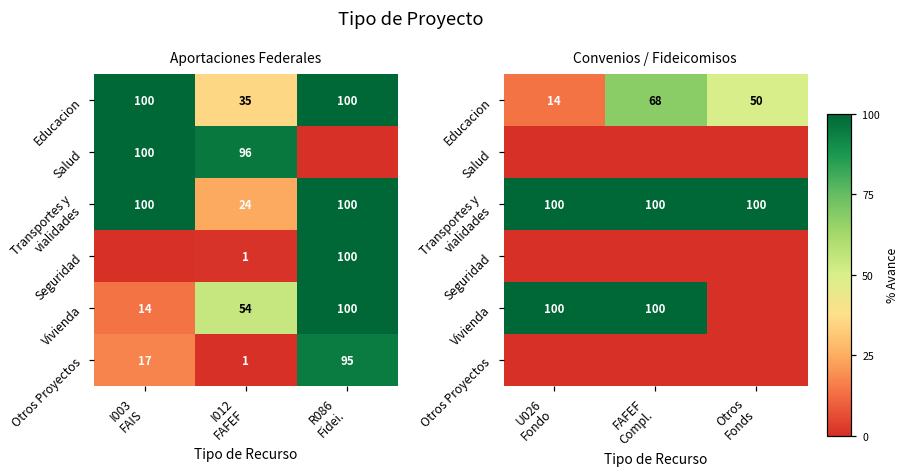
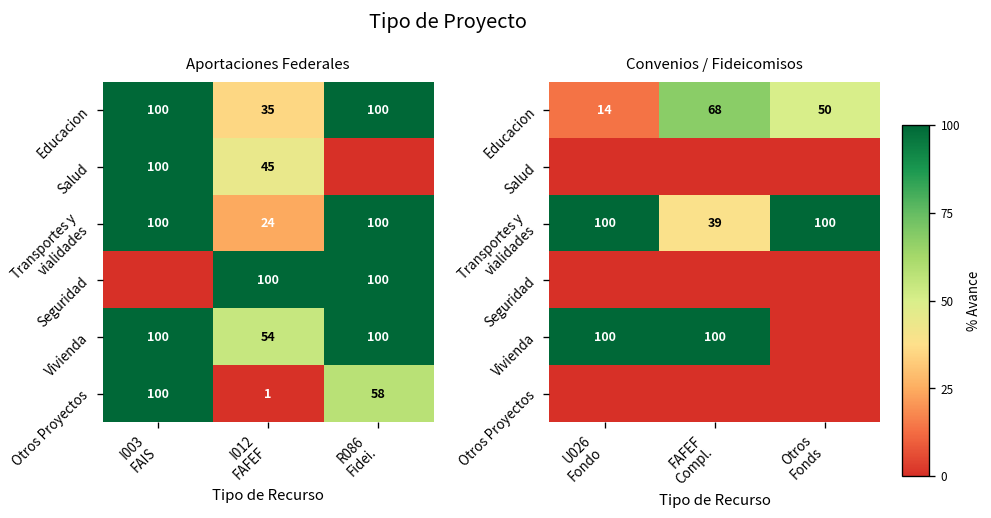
Aportaciones Federales, Salud, I012 FAFEF: 96 -> 45
Aportaciones Federales, Seguridad, I012 FAFEF: 1 -> 100
Aportaciones Federales, Vivienda, I003 FAIS: 14 -> 100
Aportaciones Federales, Otros Proyectos, I003 FAIS: 17 -> 100
Aportaciones Federales, Otros Proyectos, R086 Fidei.: 95 -> 58
Convenios / Fideicomisos, Transportes y vialidades, FAFEF Compl.: 100 -> 39
